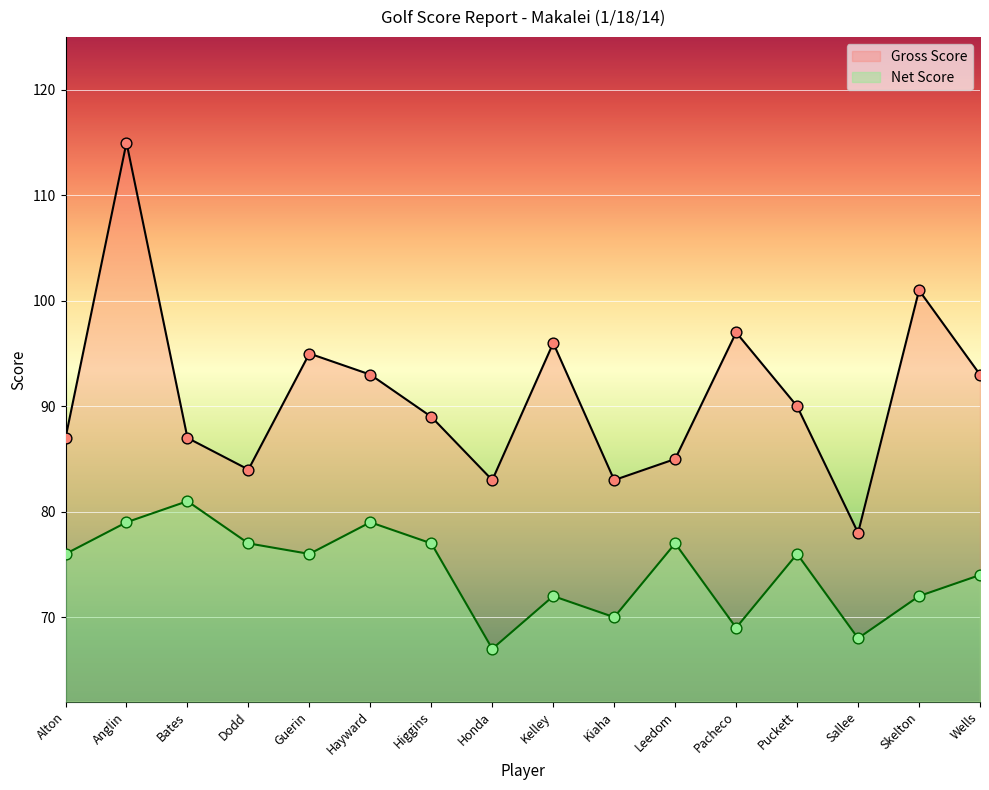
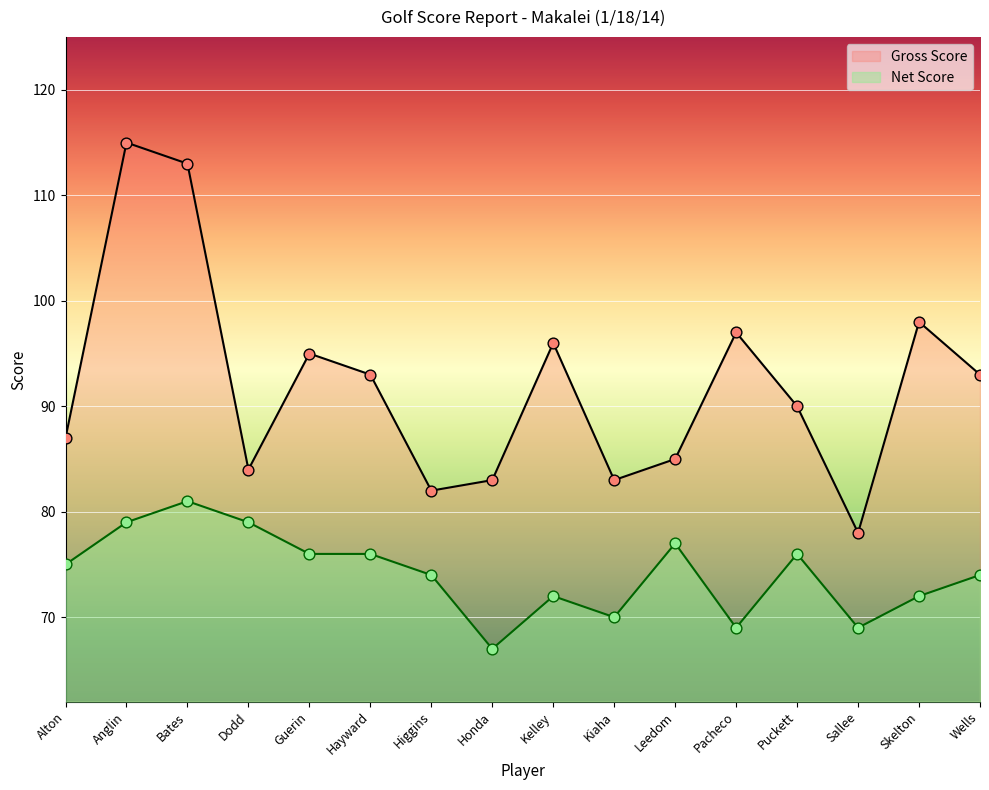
Net Score, Alton: 76 -> 75
Gross Score, Bates: 87 -> 113
Net Score, Dodd: 77 -> 79
Net Score, Hayward: 79 -> 76
Gross Score, Higgins: 89 -> 82
Net Score, Higgins: 77 -> 74
Net Score, Sallee: 68 -> 69
Gross Score, Skelton: 101 -> 98
